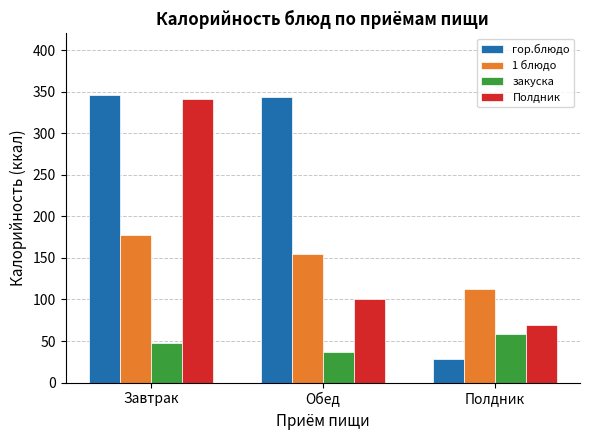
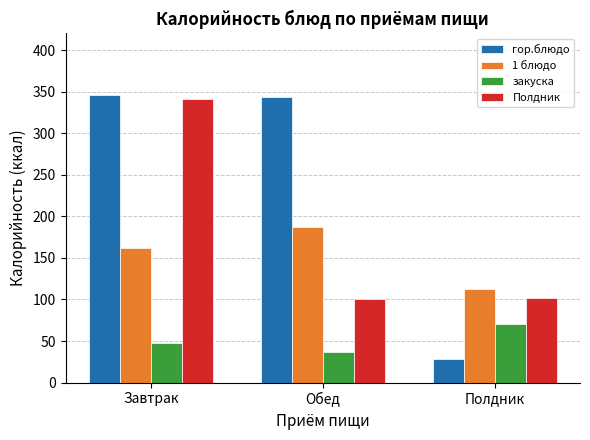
1 блюдо, Завтрак: 180 -> 160
1 блюдо, Обед: 150 -> 190
закуска, Полдник: 60 -> 70
Полдник, Полдник: 70 -> 100
